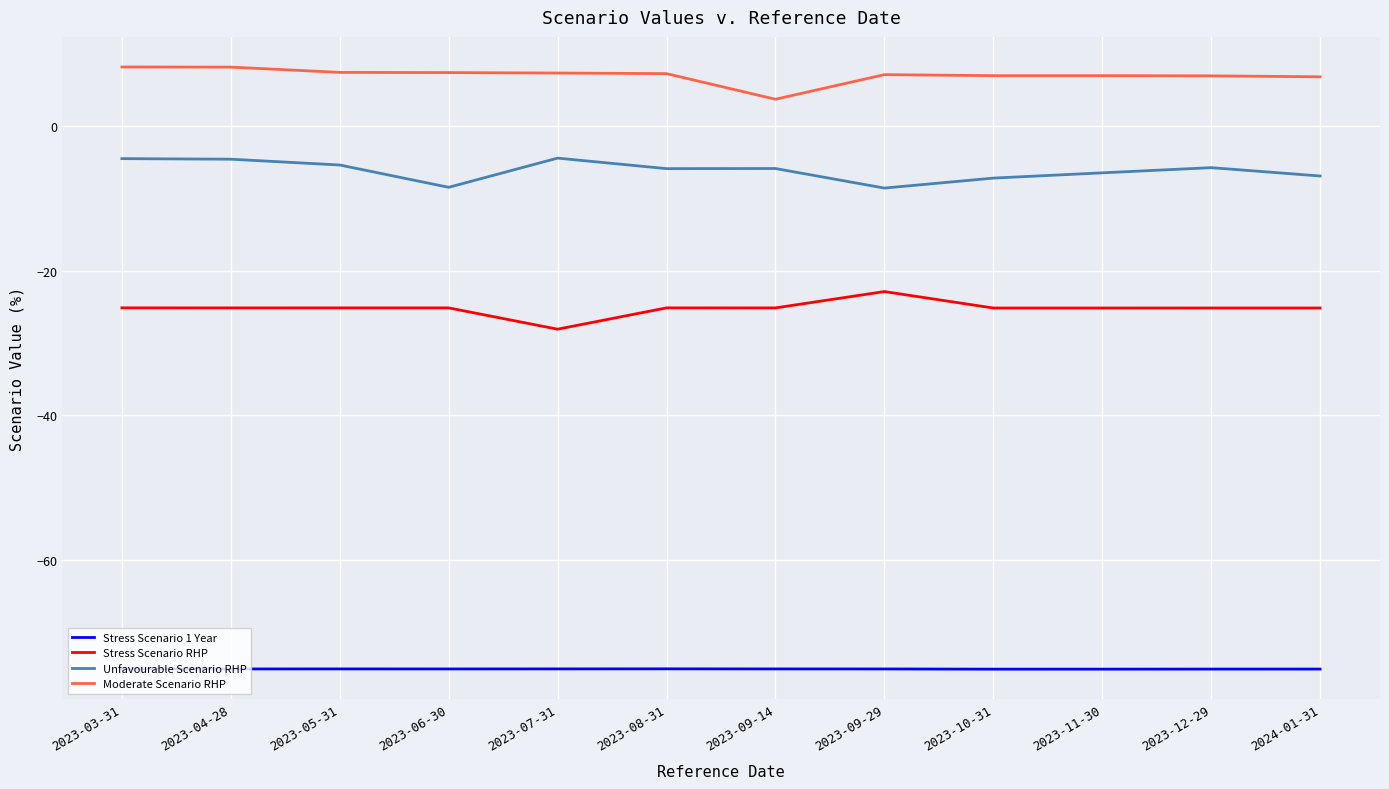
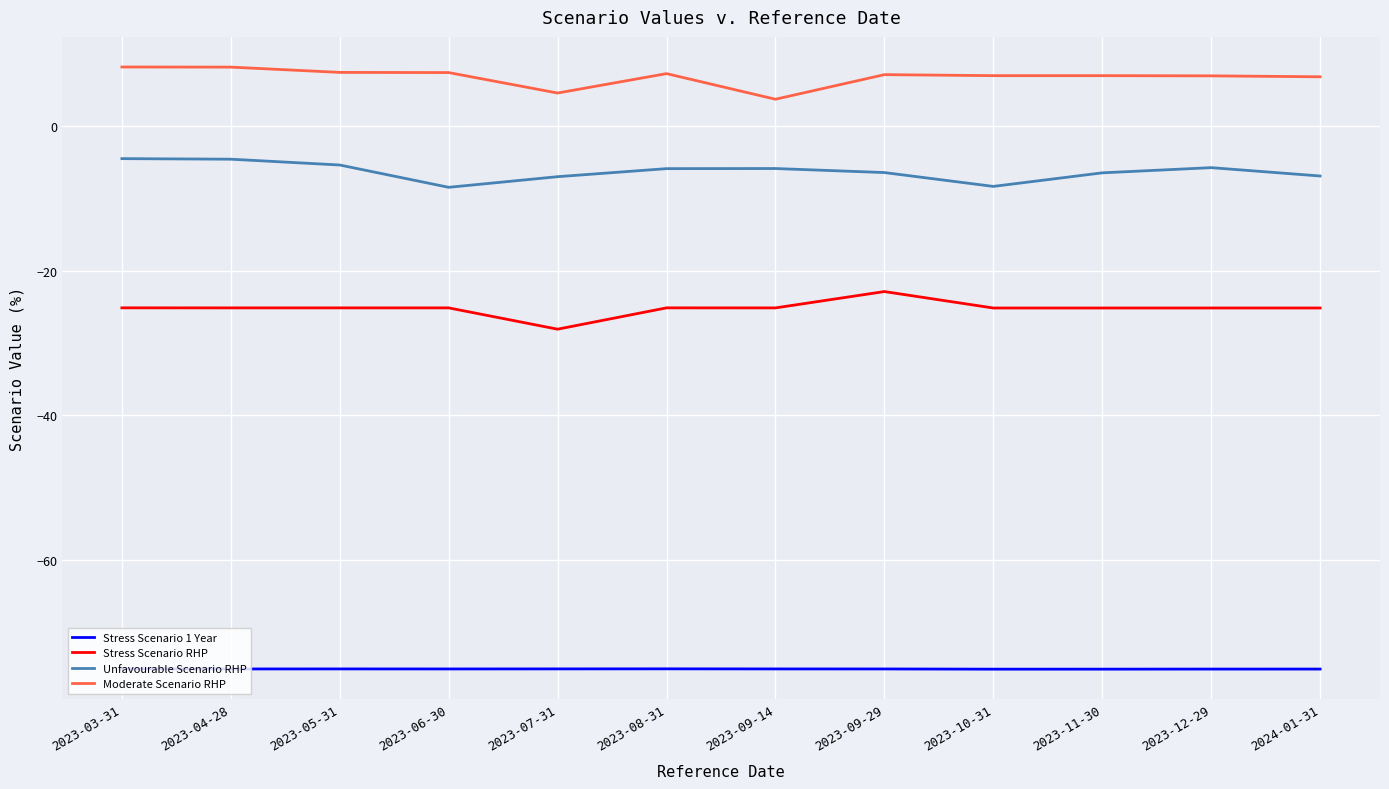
Unfavourable Scenario RHP, 2023-07-31: -4 -> -7
Moderate Scenario RHP, 2023-07-31: 7 -> 5
Unfavourable Scenario RHP, 2023-09-29: -9 -> -6
Unfavourable Scenario RHP, 2023-10-31: -7 -> -8
